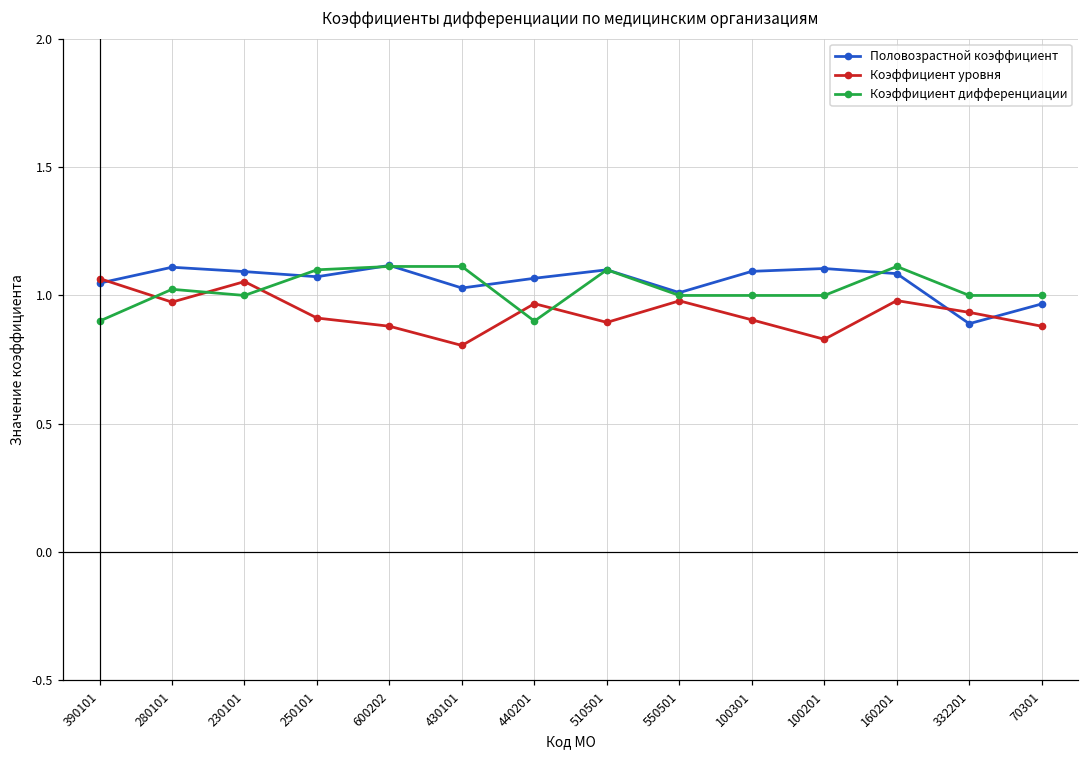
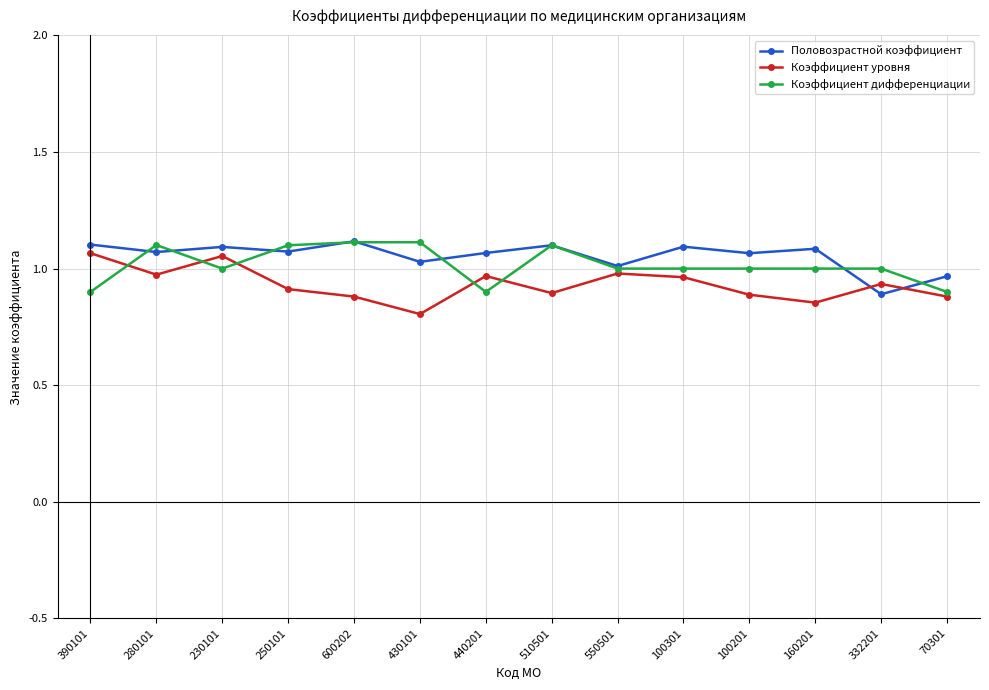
Половозрастной коэффициент, 390101: 1.05 -> 1.10
Половозрастной коэффициент, 280101: 1.11 -> 1.07
Коэффициент дифференциации, 280101: 1.02 -> 1.10
Коэффициент уровня, 100301: 0.91 -> 0.96
Половозрастной коэффициент, 100201: 1.11 -> 1.07
Коэффициент уровня, 100201: 0.83 -> 0.89
Коэффициент уровня, 160201: 0.98 -> 0.85
Коэффициент дифференциации, 160201: 1.11 -> 1.00
Коэффициент дифференциации, 70301: 1.0 -> 0.9
